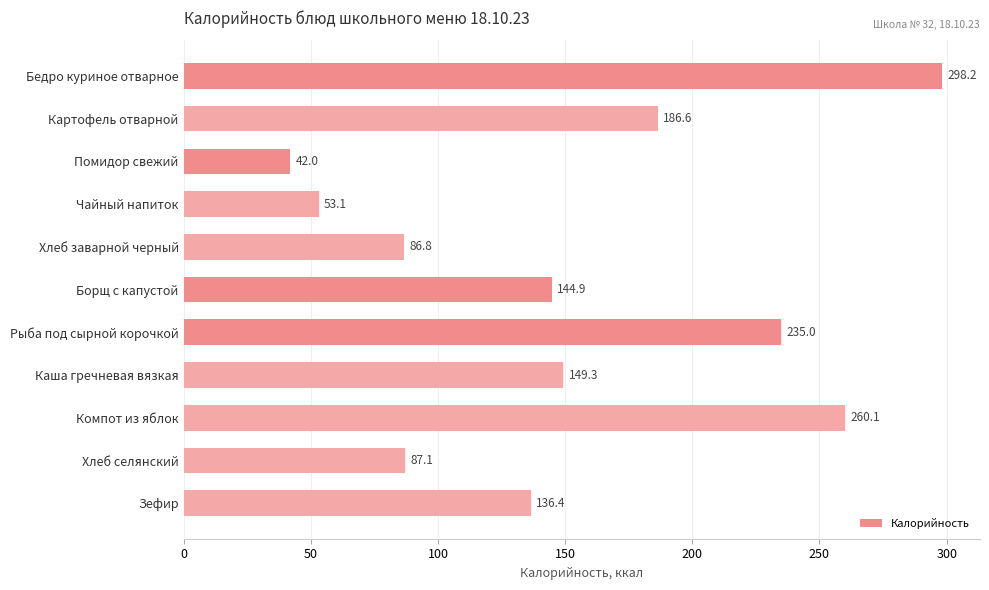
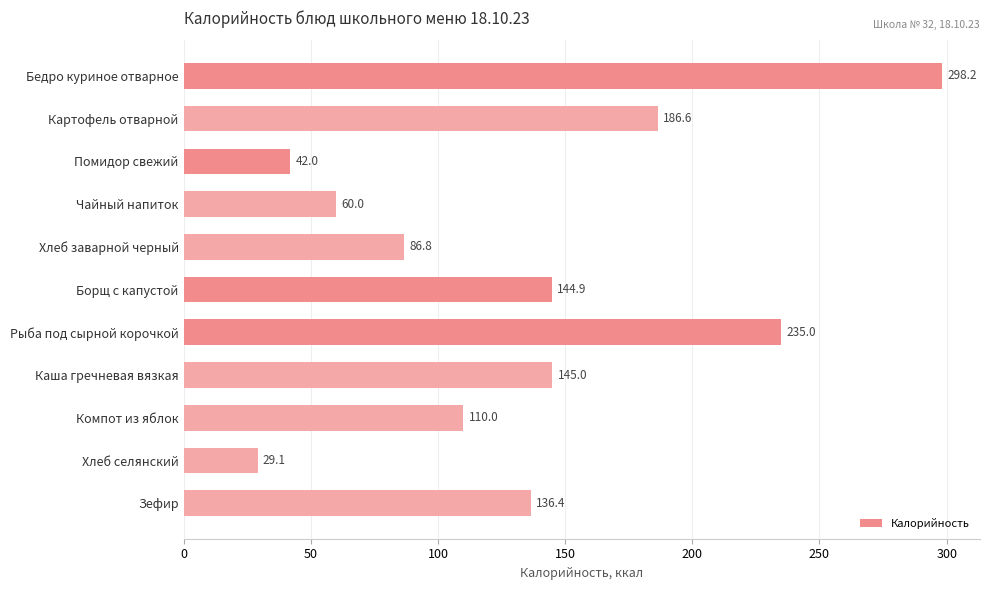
Чайный напиток: 53.1 -> 60.0
Каша гречневая вязкая: 149.3 -> 145.0
Компот из яблок: 260.1 -> 110.0
Хлеб селянский: 87.1 -> 29.1
